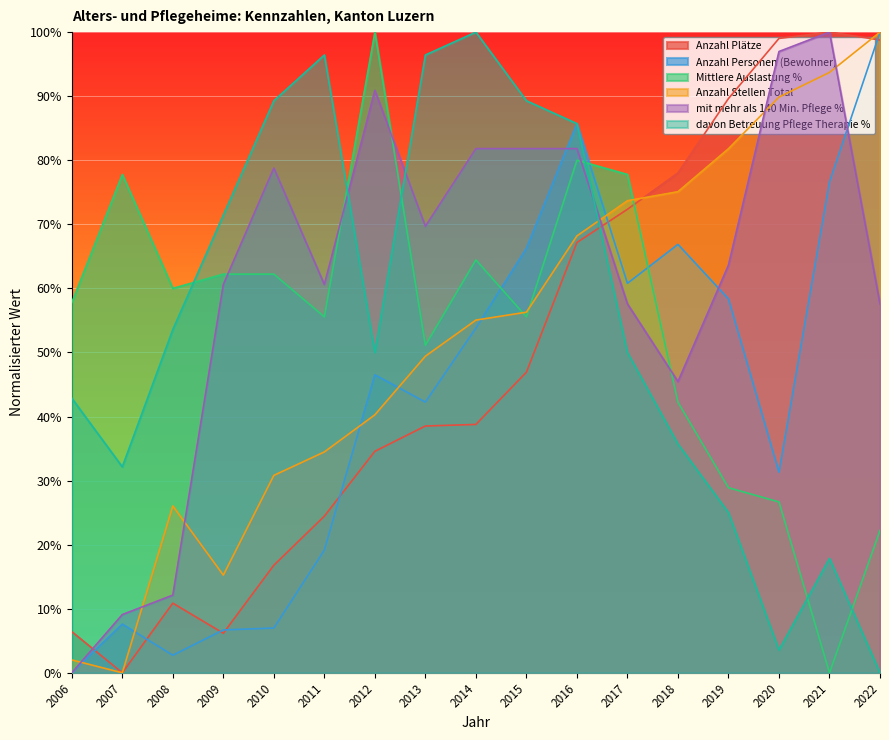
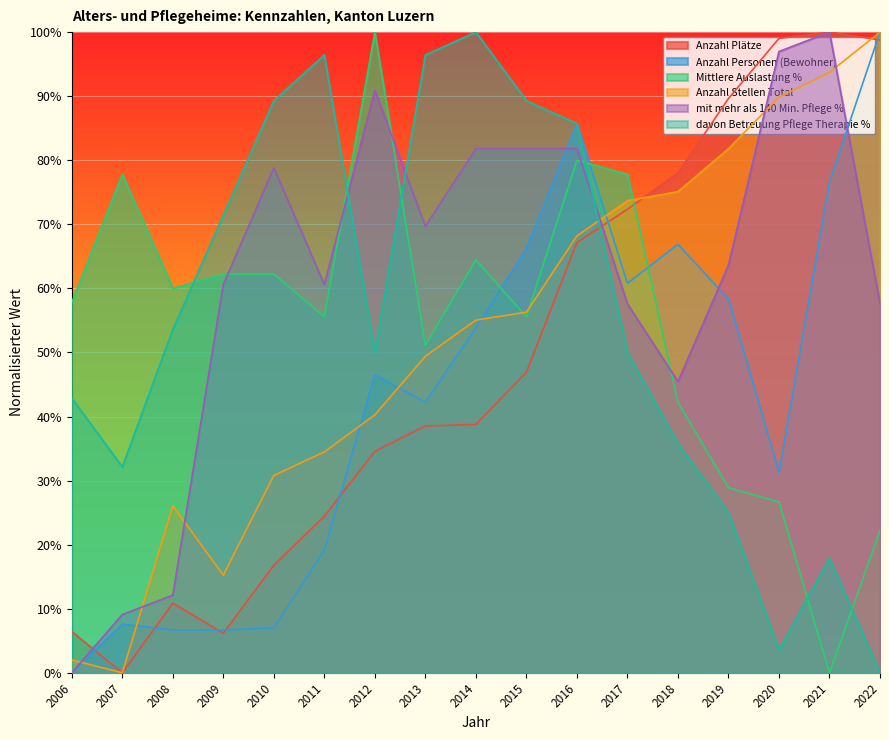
Anzahl Personen (Bewohner), 2008: 3% -> 7%
